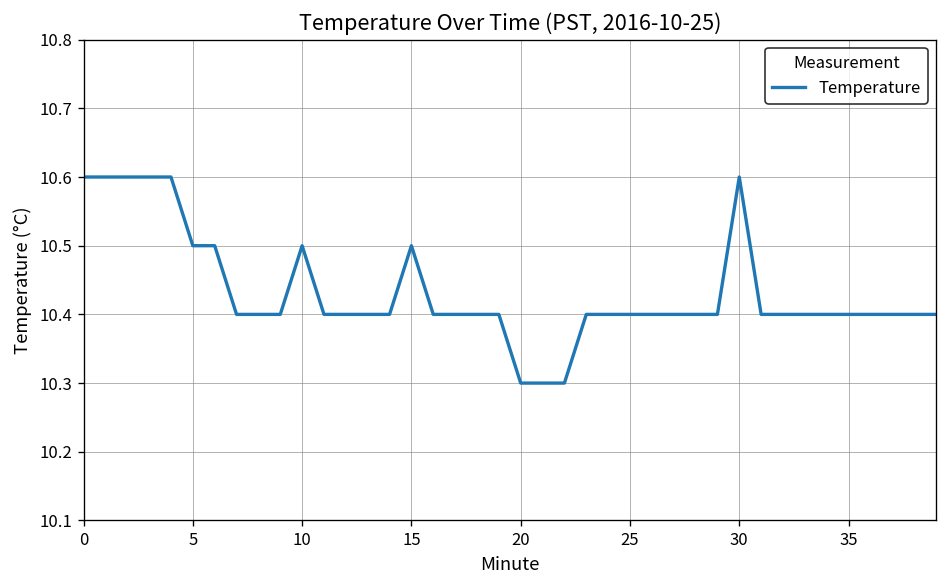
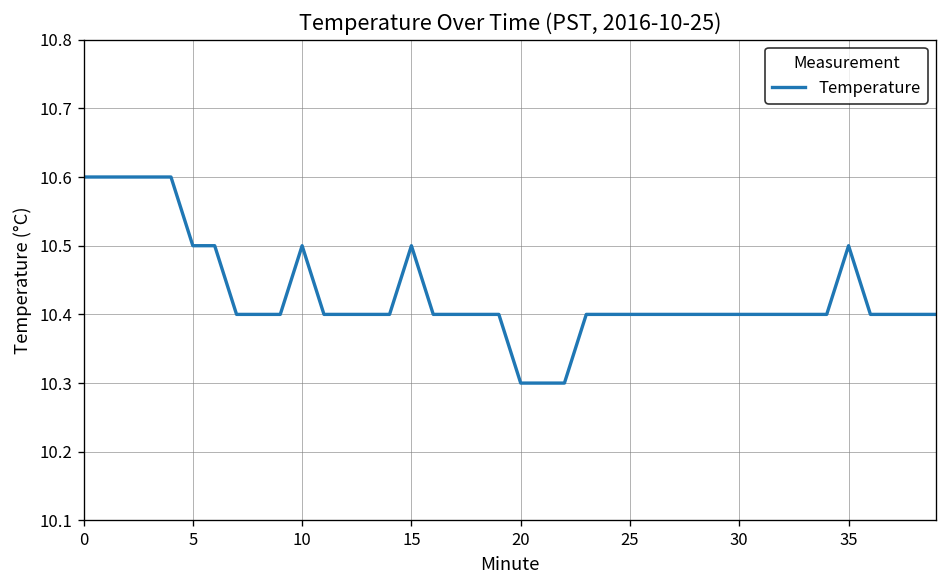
30: 10.6 -> 10.4
35: 10.4 -> 10.5
